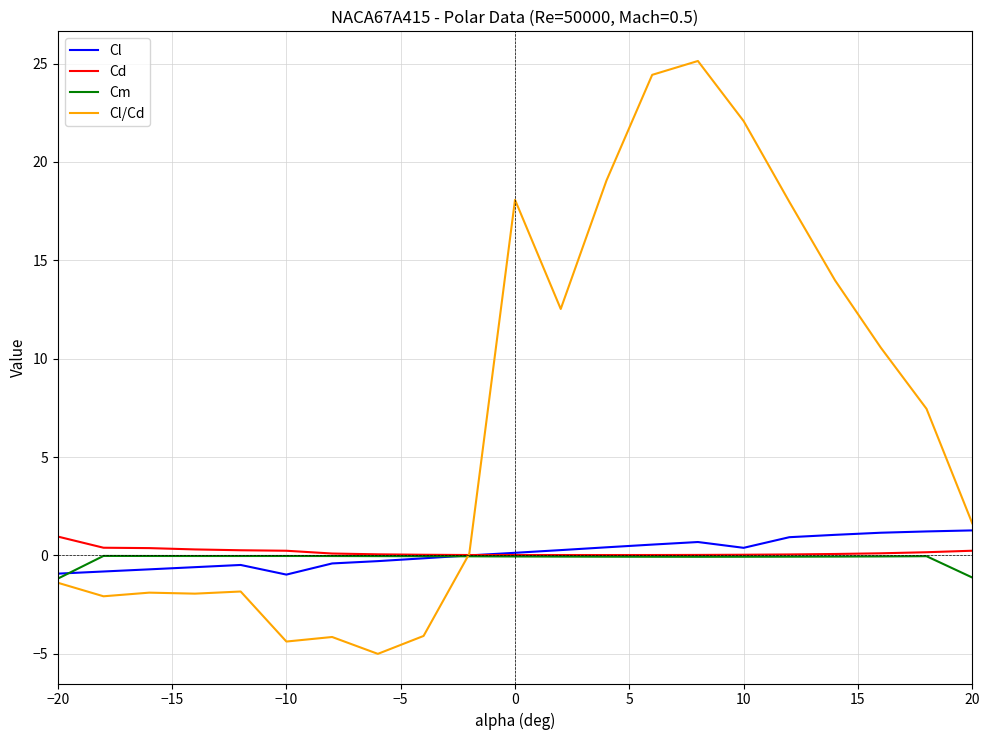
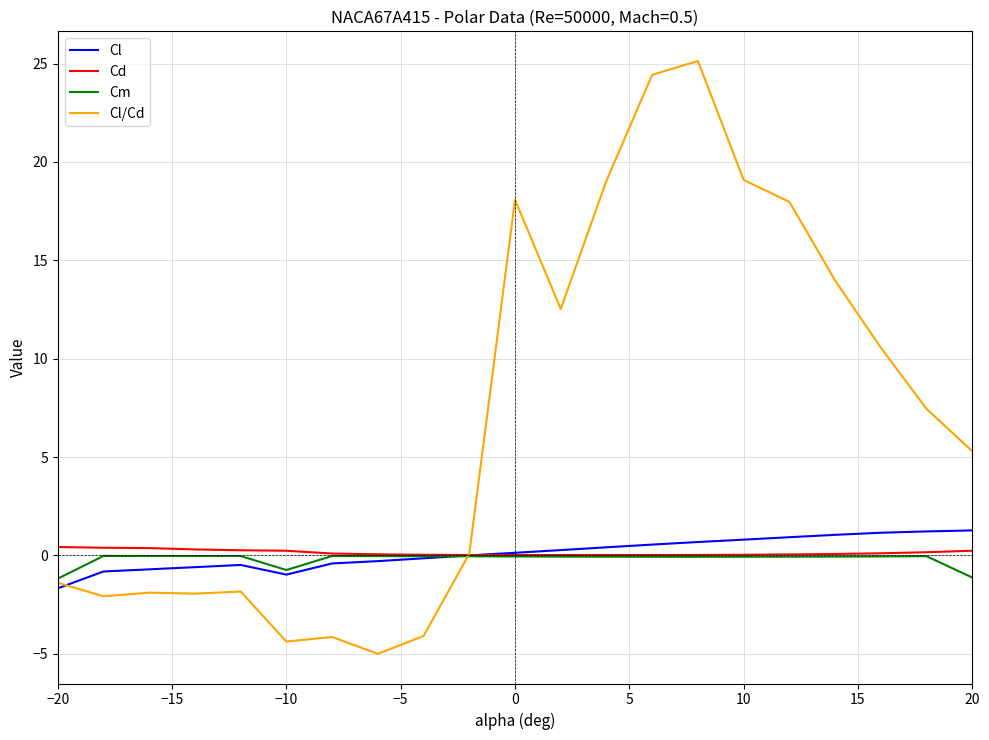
Cl, −20: -0.9 -> -1.7
Cd, −20: 1.0 -> 0.4
Cm, −10: 0.0 -> -0.7
Cl, 10: 0.4 -> 0.8
Cl/Cd, 10: 22.1 -> 19.1
Cl/Cd, 20: 1.6 -> 5.3
